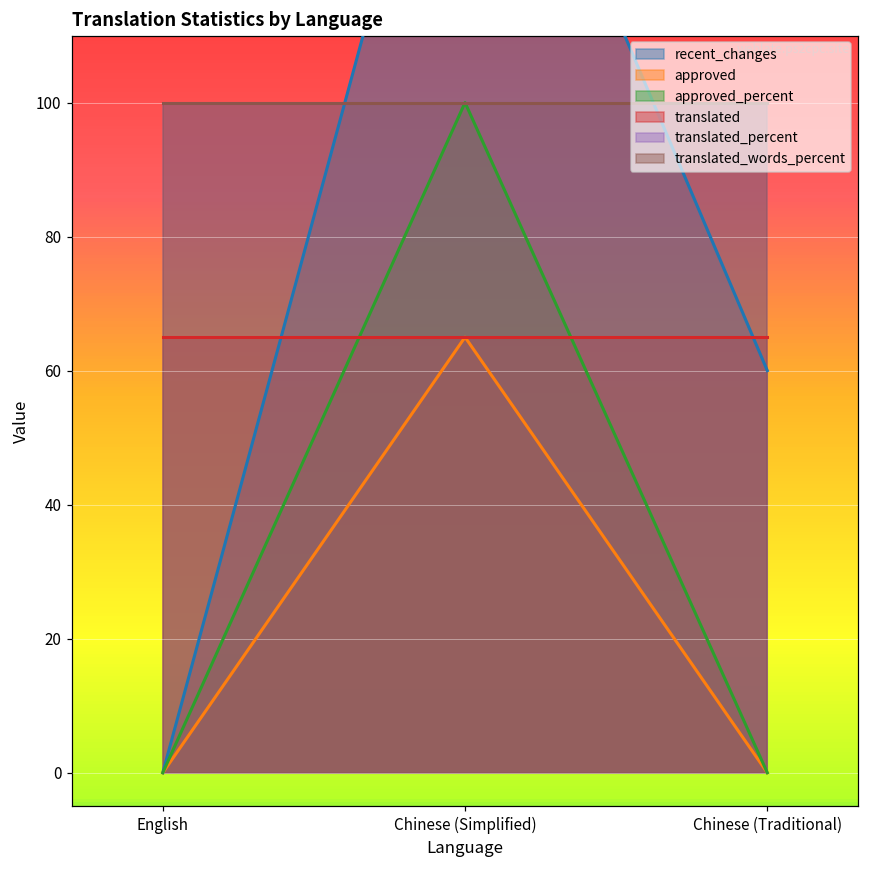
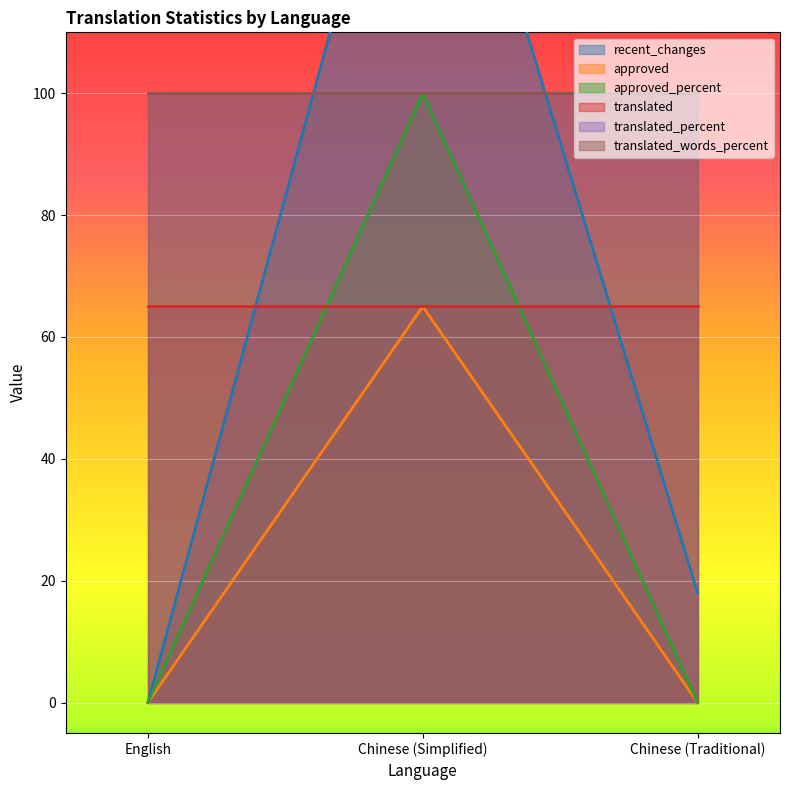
recent_changes, Chinese (Traditional): 60 -> 18
